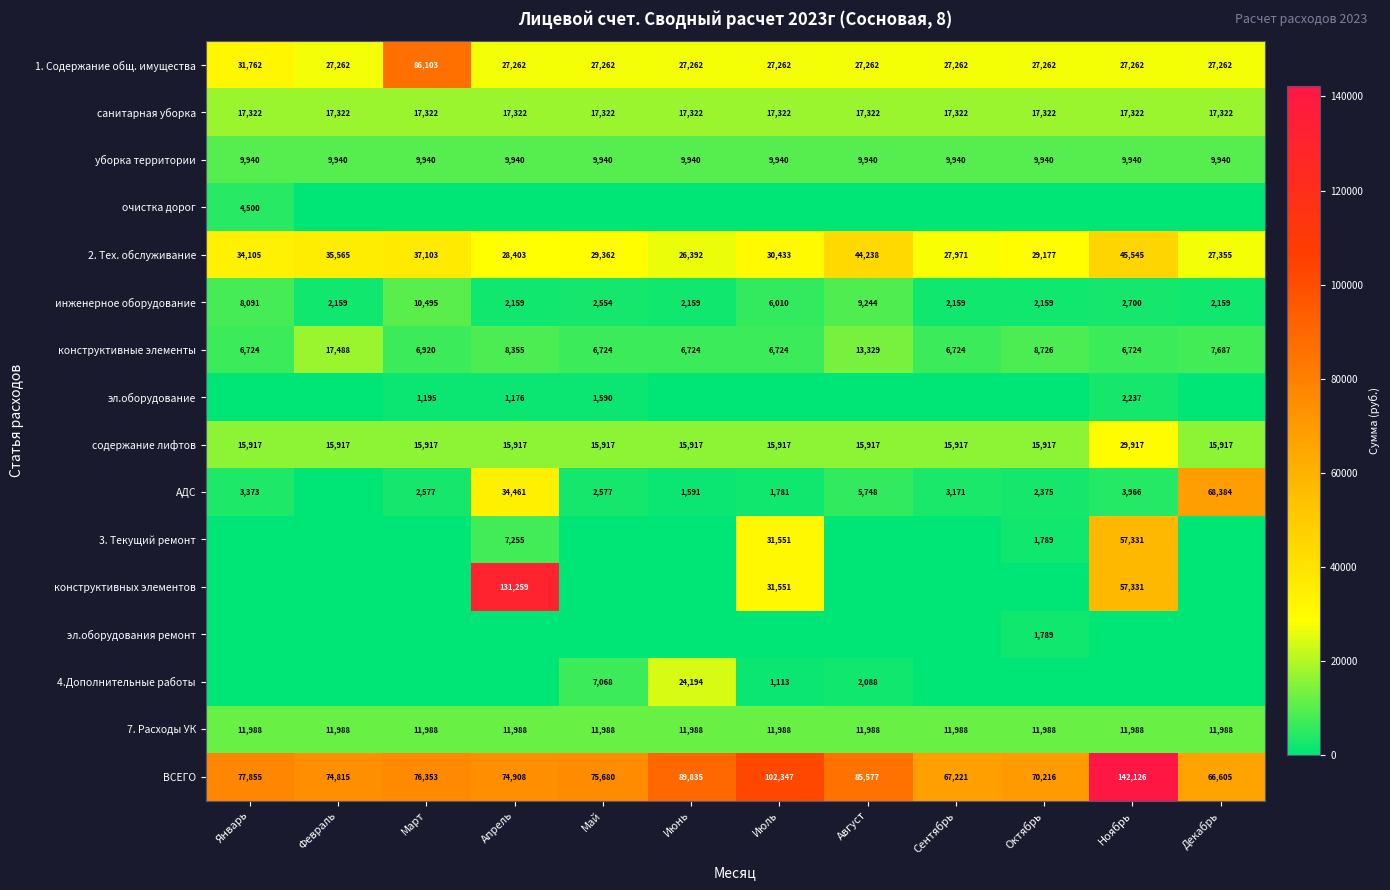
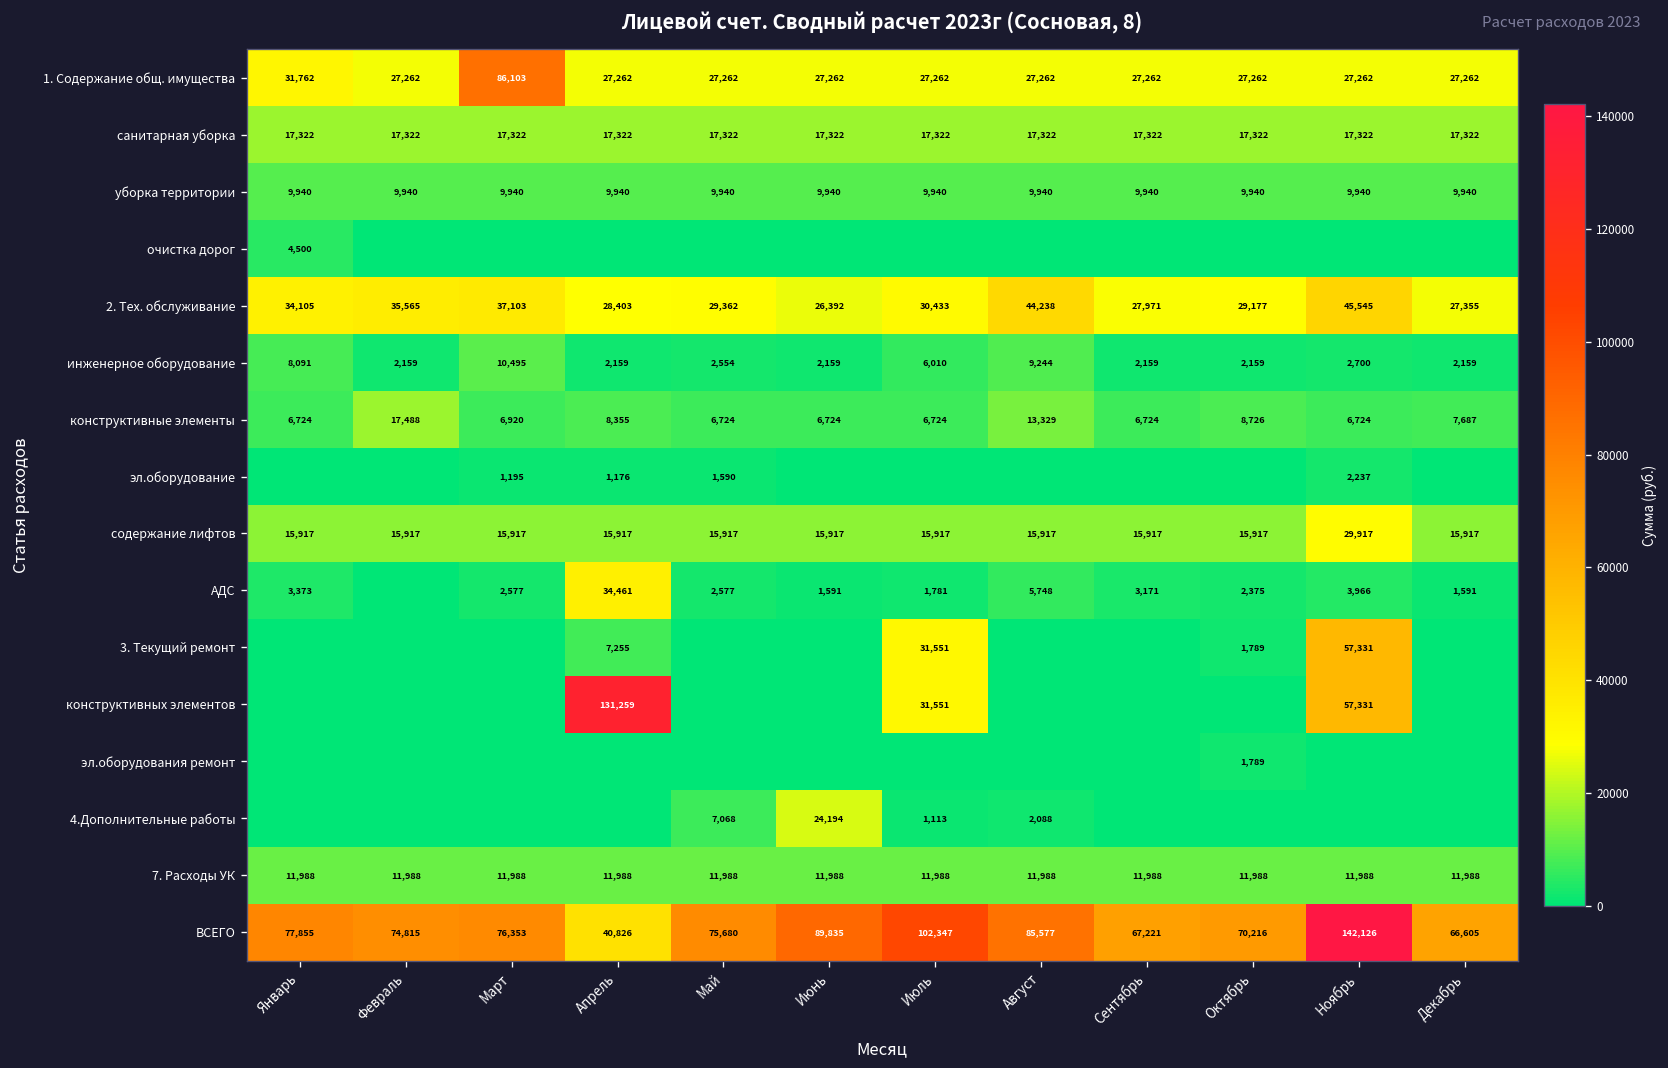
АДС, Декабрь: 68,384 -> 1,591
ВСЕГО, Апрель: 74,908 -> 40,826
